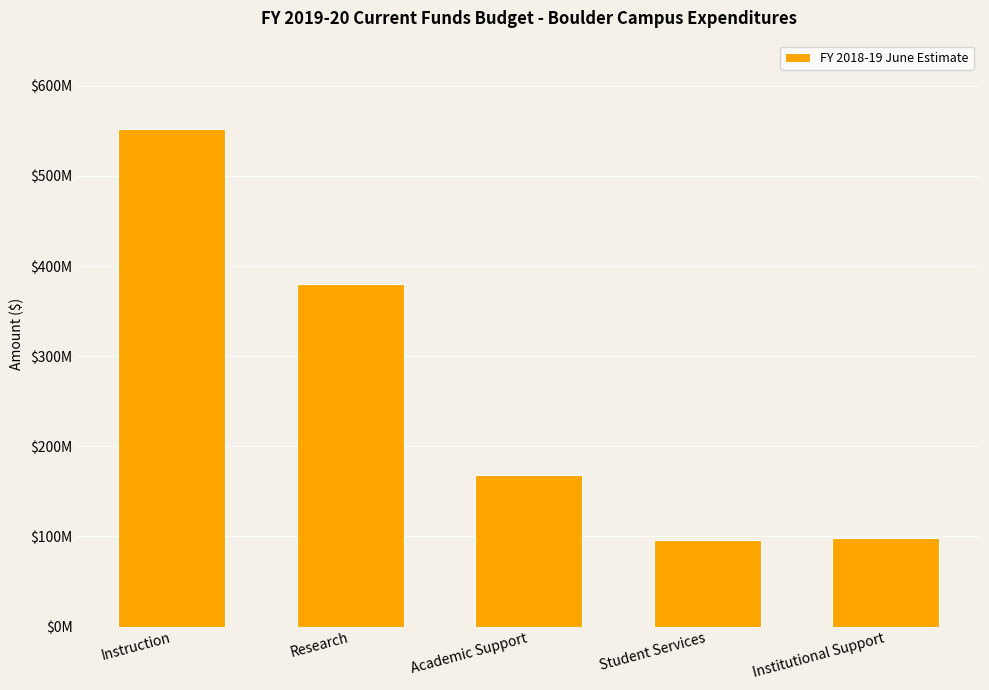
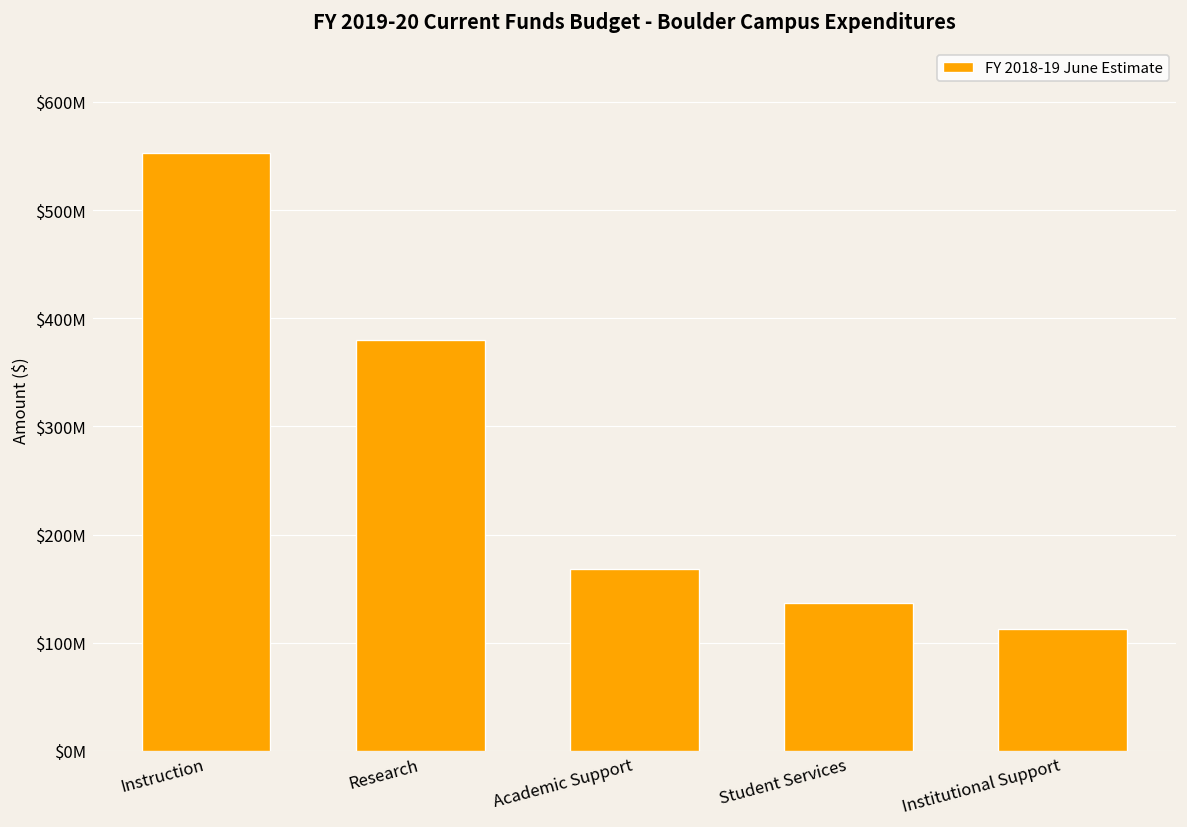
Student Services: $100000000 -> $140000000
Institutional Support: $100000000 -> $110000000
